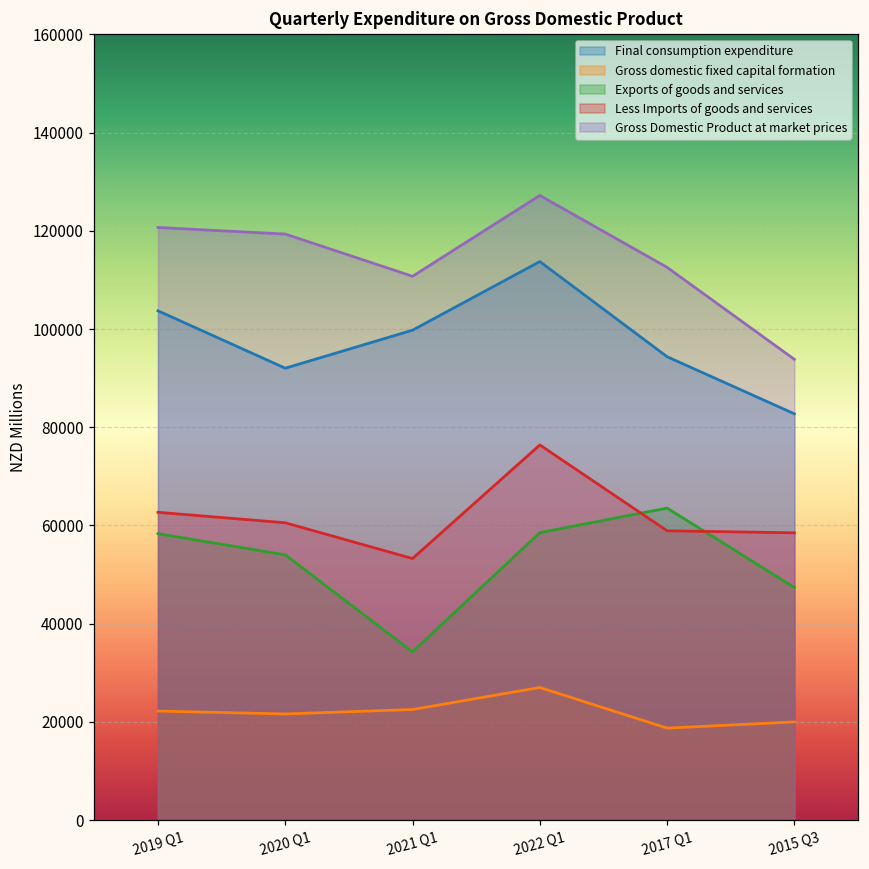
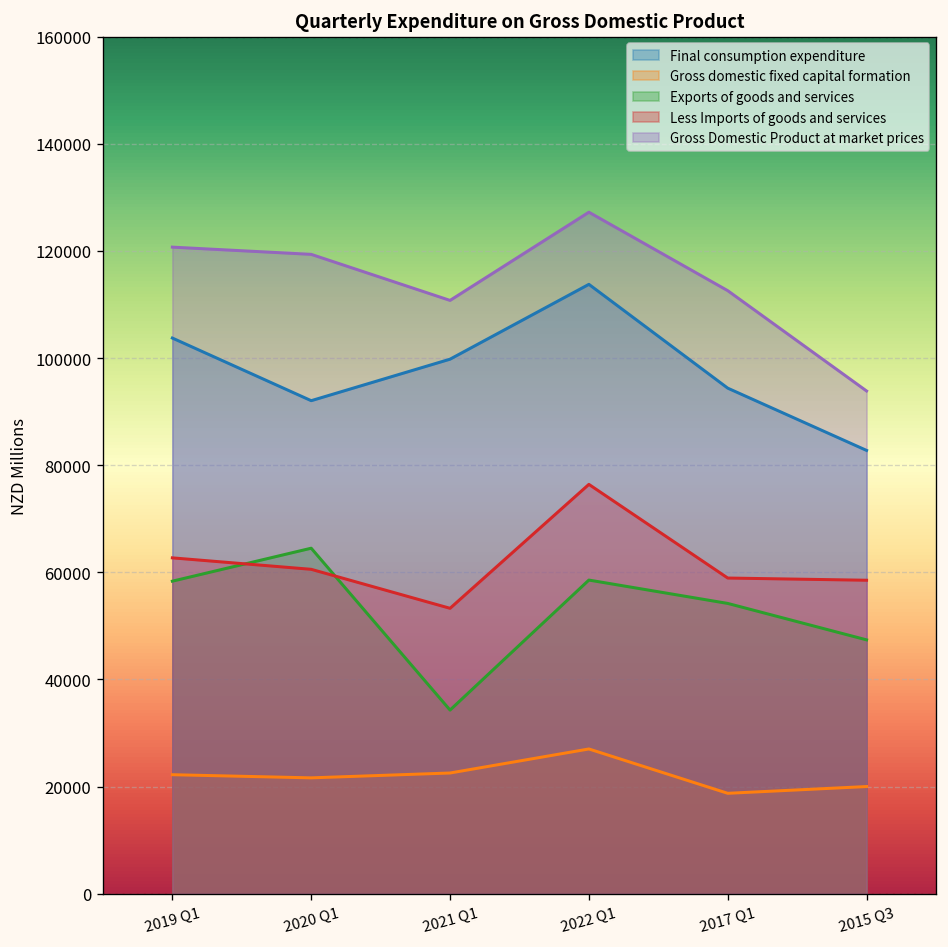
Exports of goods and services, 2020 Q1: 54000 -> 64000
Exports of goods and services, 2017 Q1: 64000 -> 54000
